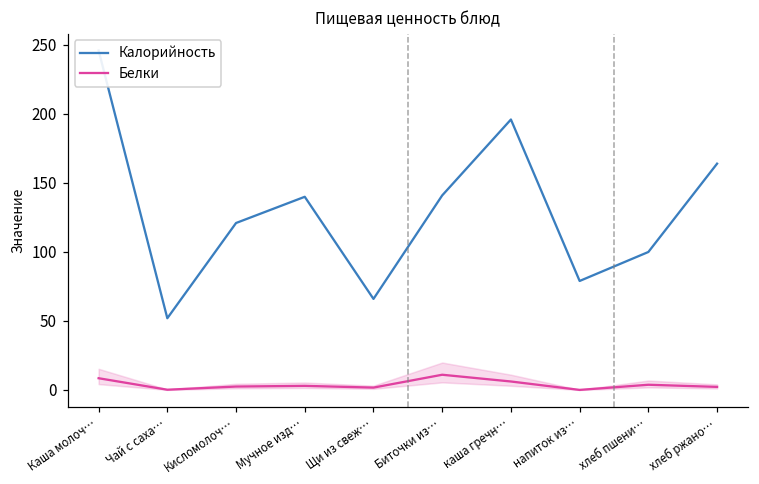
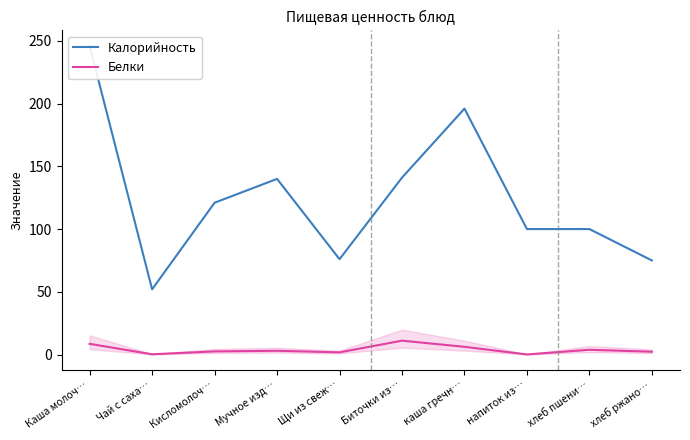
Калорийность, Щи из свеж…: 66 -> 76
Калорийность, напиток из…: 79 -> 100
Калорийность, хлеб ржано…: 164 -> 75
